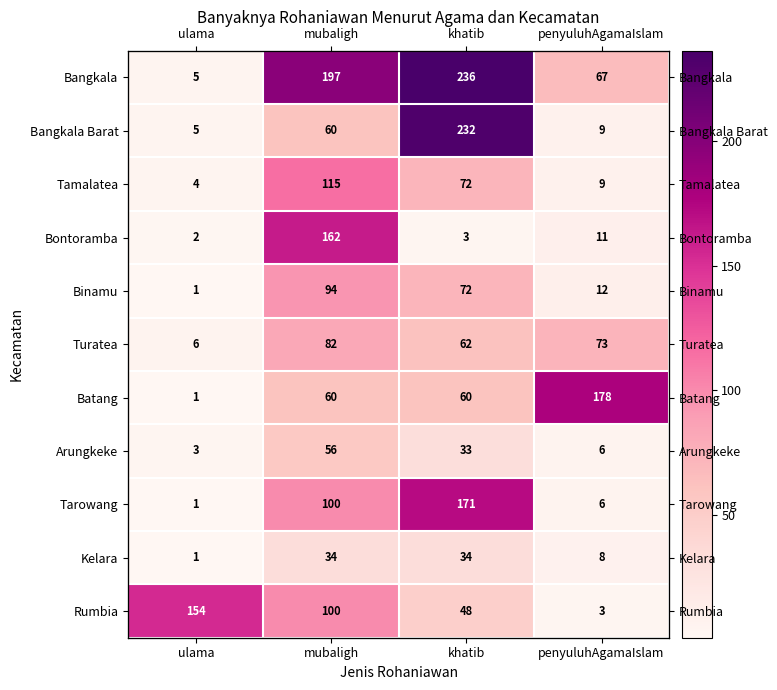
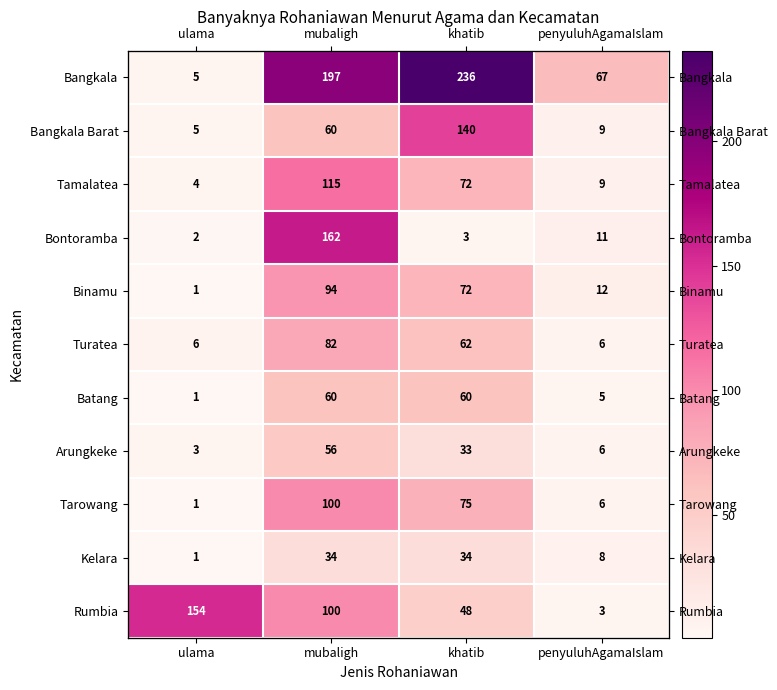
Bangkala Barat, khatib: 232 -> 140
Turatea, penyuluhAgamaIslam: 73 -> 6
Batang, penyuluhAgamaIslam: 178 -> 5
Tarowang, khatib: 171 -> 75
